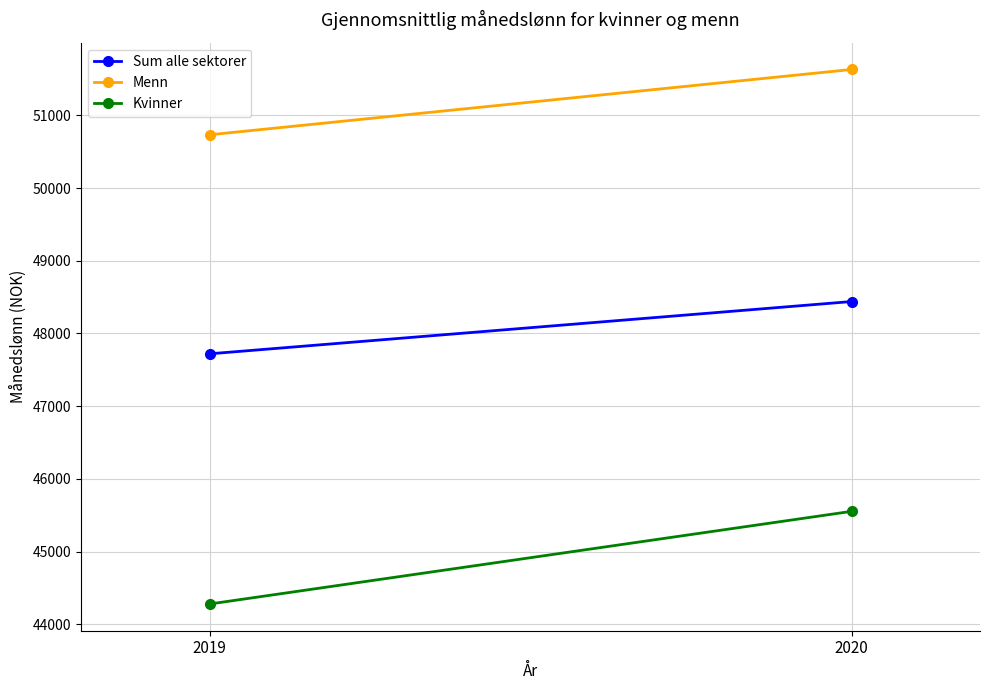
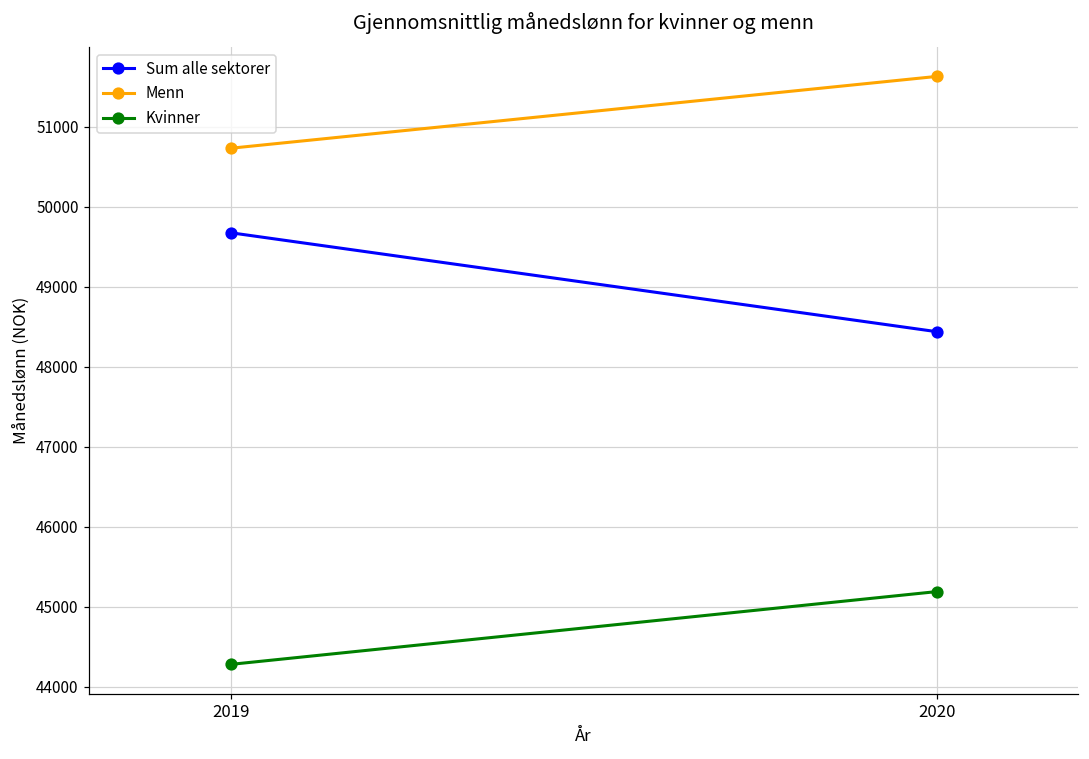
Sum alle sektorer, 2019: 47700 -> 49700
Kvinner, 2020: 45600 -> 45200
